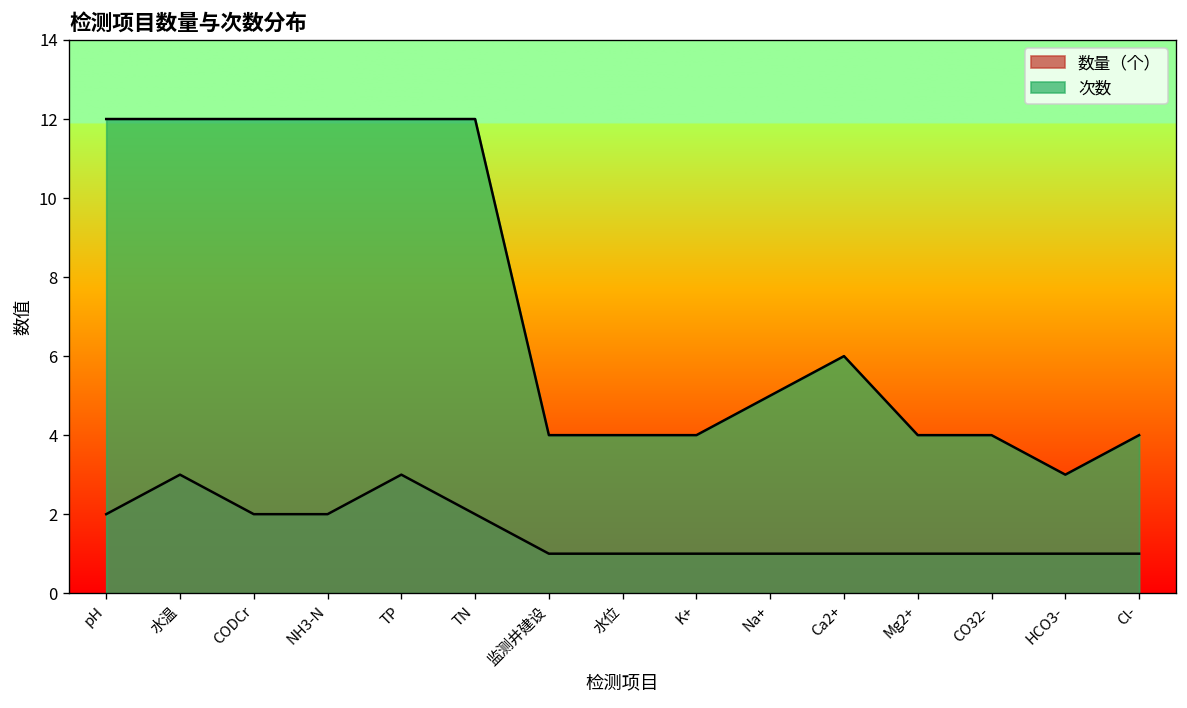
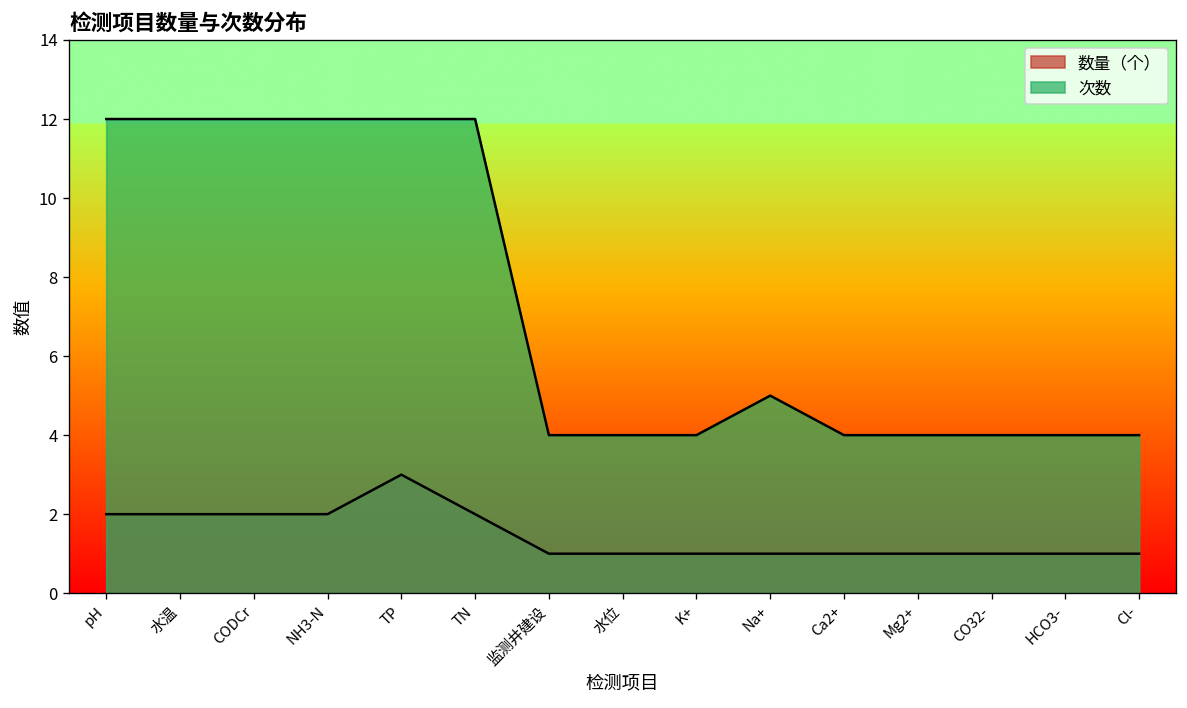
数量（个）, 水温: 3 -> 2
次数, Ca2+: 6 -> 4
次数, HCO3-: 3 -> 4
